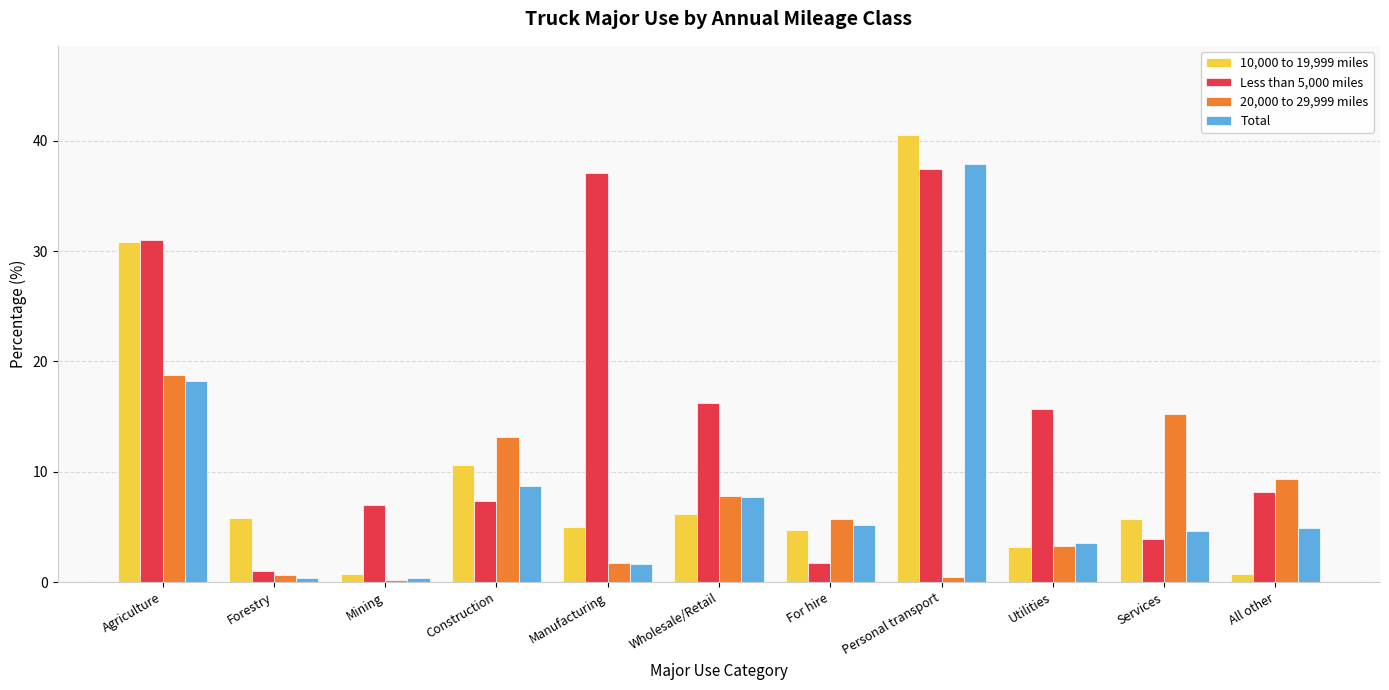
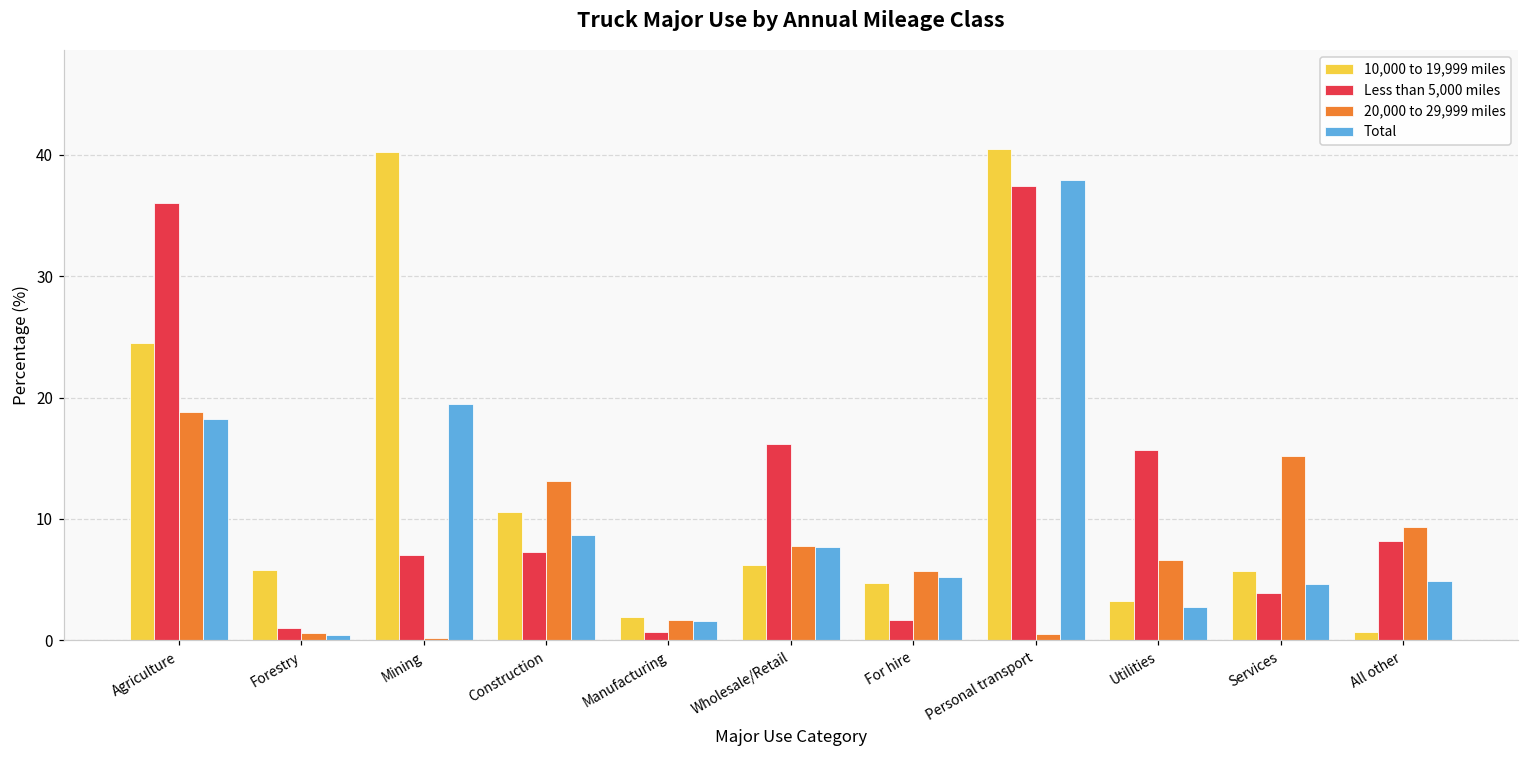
10,000 to 19,999 miles, Agriculture: 30.8 -> 24.5
Less than 5,000 miles, Agriculture: 31 -> 36
10,000 to 19,999 miles, Mining: 0.7 -> 40.2
Total, Mining: 0.4 -> 19.5
10,000 to 19,999 miles, Manufacturing: 5.0 -> 1.9
Less than 5,000 miles, Manufacturing: 37.1 -> 0.7
20,000 to 29,999 miles, Utilities: 3.3 -> 6.6
Total, Utilities: 3.5 -> 2.7
